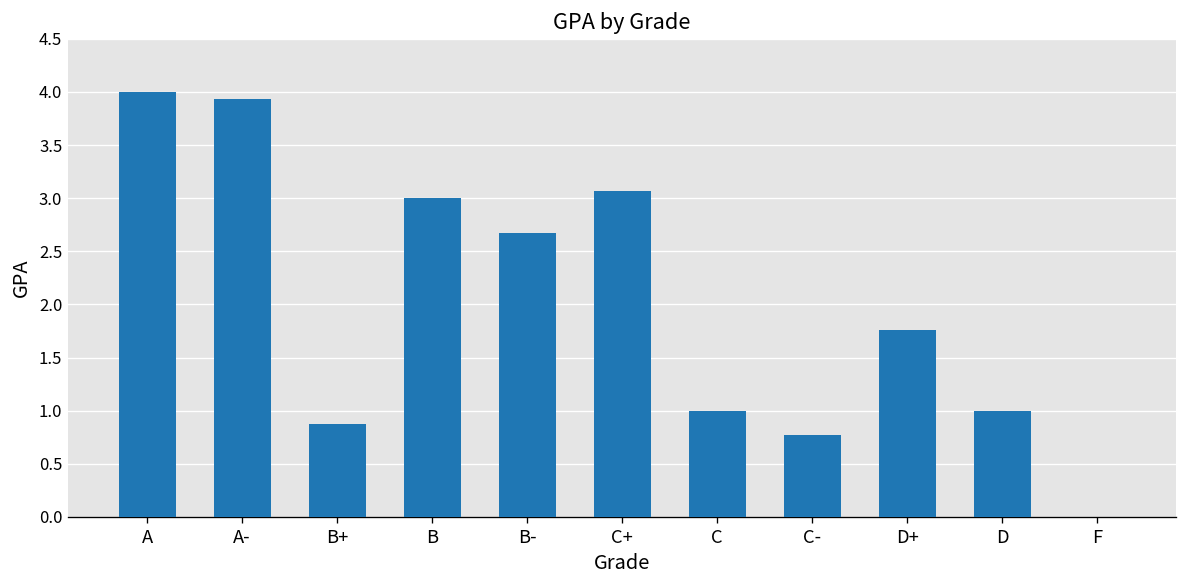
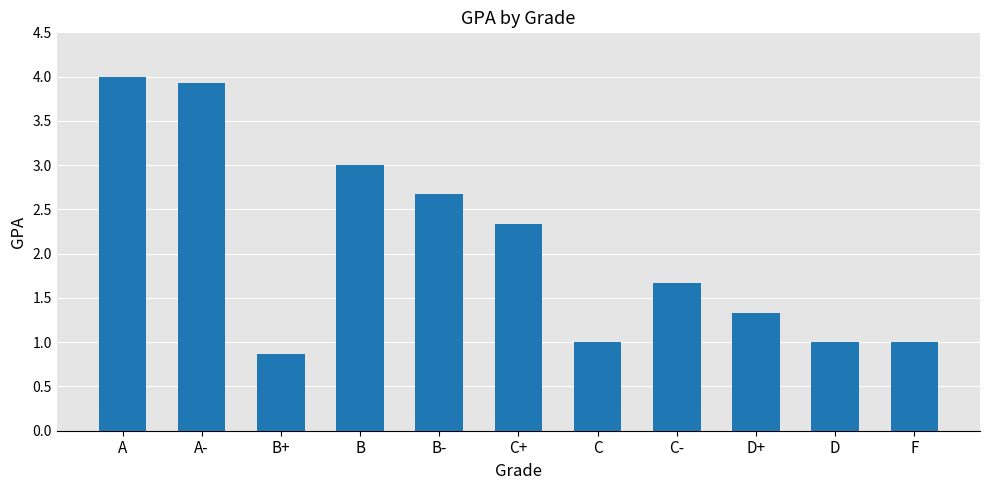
C+: 3.1 -> 2.3
C-: 0.8 -> 1.7
D+: 1.8 -> 1.3
F: 0 -> 1
